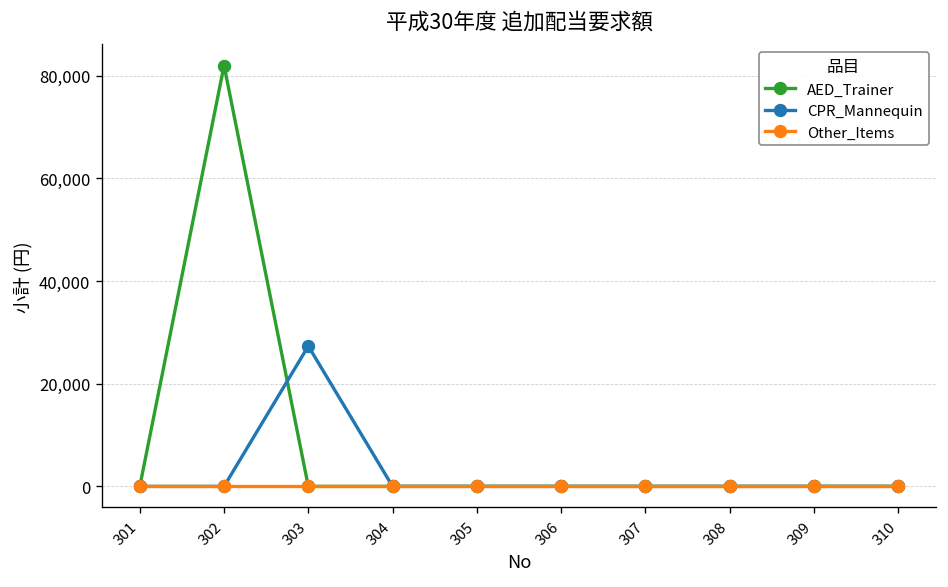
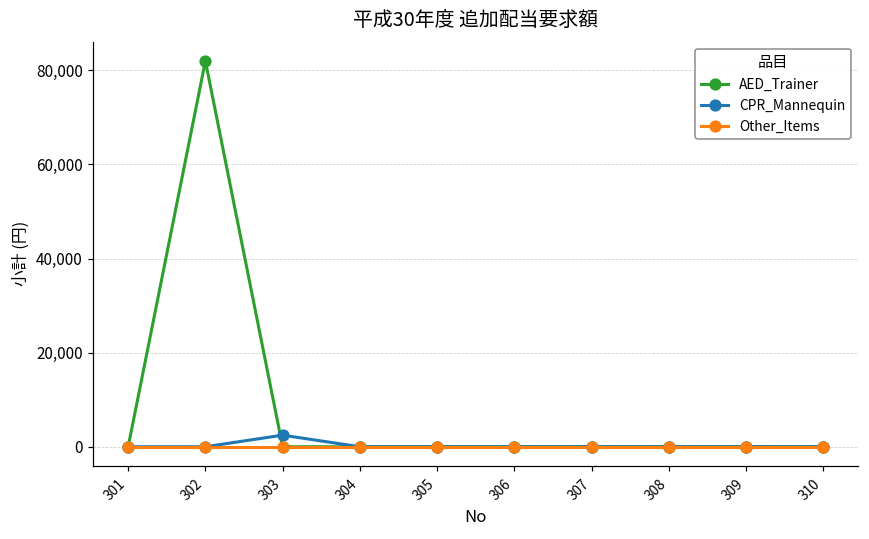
CPR_Mannequin, 303: 27,000 -> 2,000
